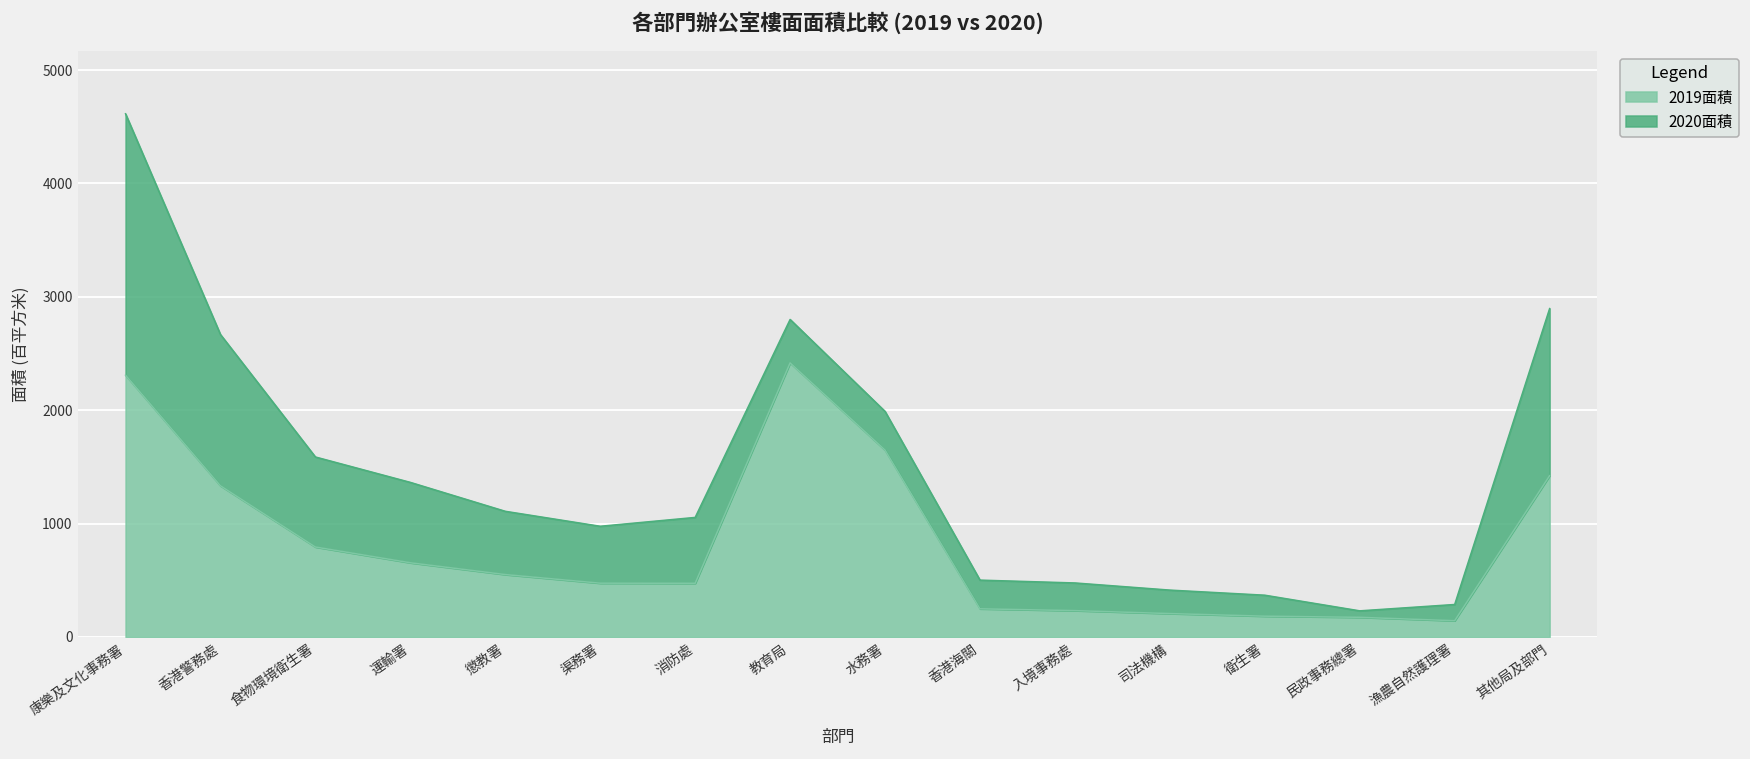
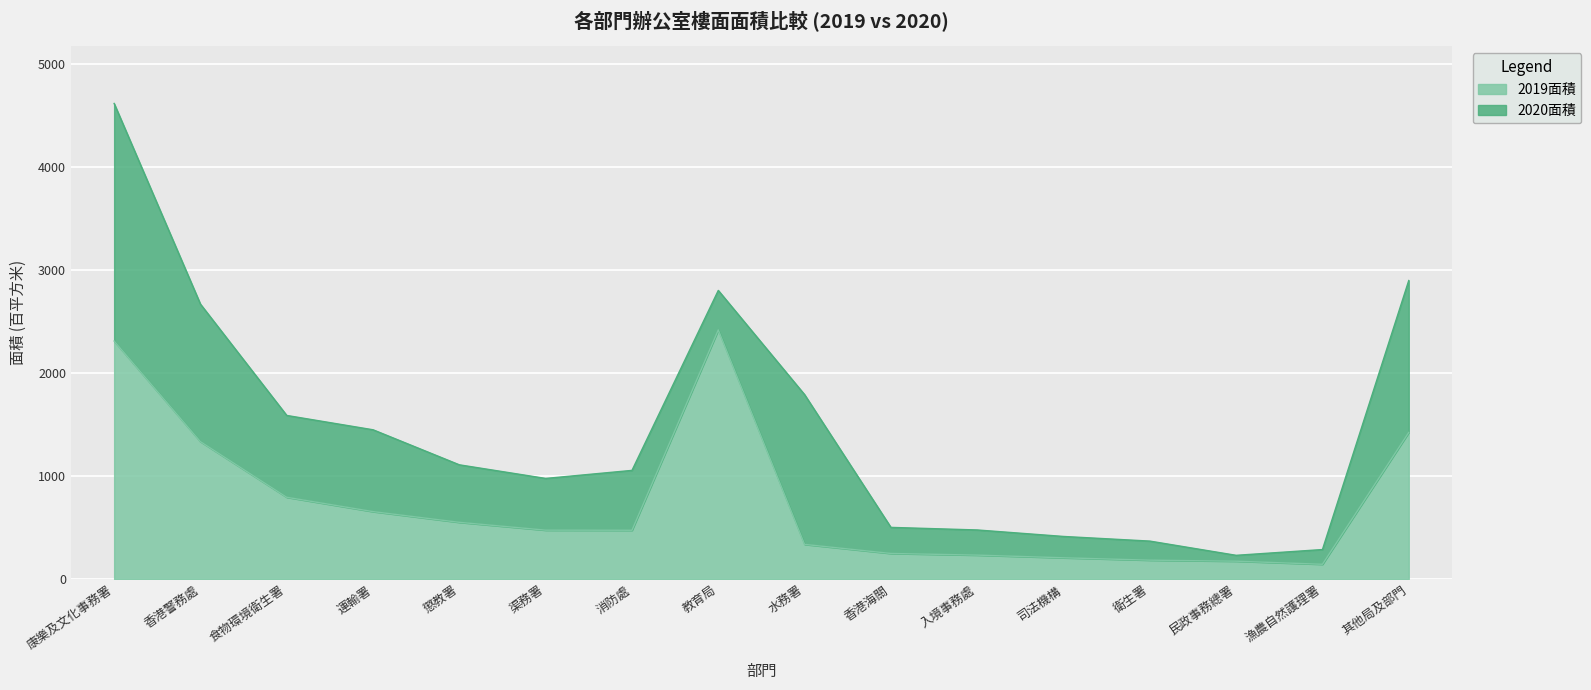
2020面積, 運輸署: 710 -> 790
2019面積, 水務署: 1650 -> 340
2020面積, 水務署: 340 -> 1450
